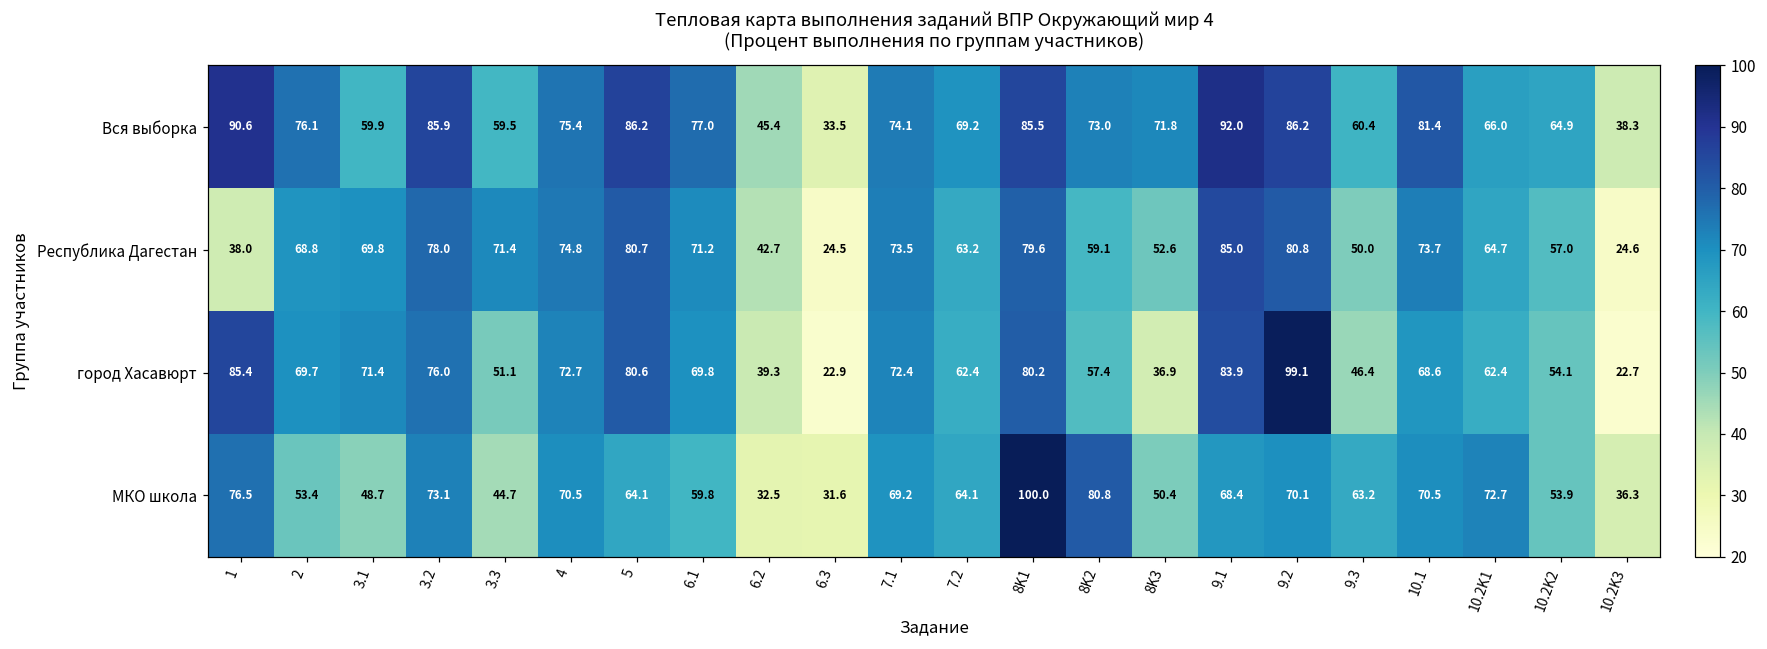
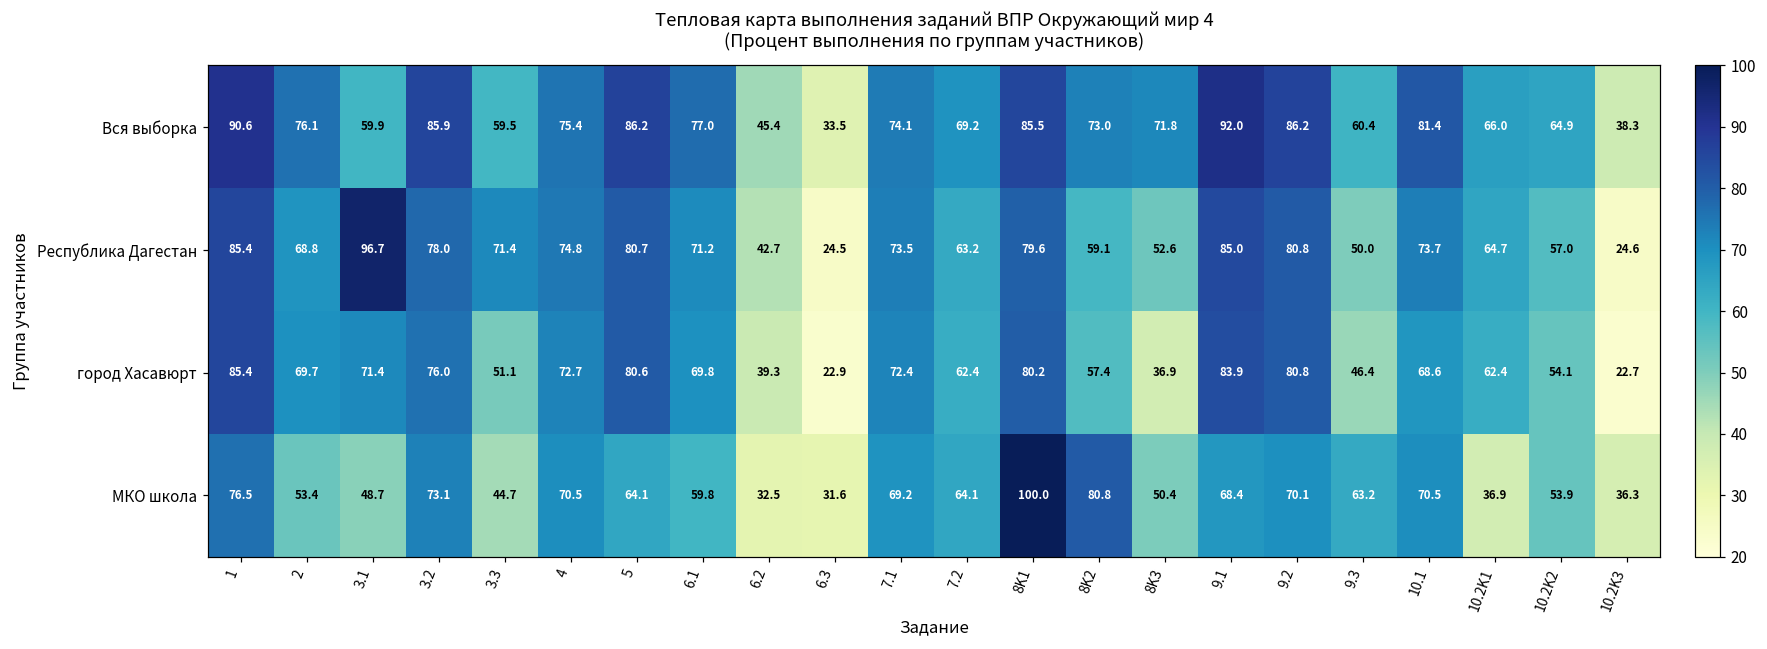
Республика Дагестан, 1: 38.0 -> 85.4
Республика Дагестан, 3.1: 69.8 -> 96.7
город Хасавюрт, 9.2: 99.1 -> 80.8
МКО школа, 10.2K1: 72.7 -> 36.9
